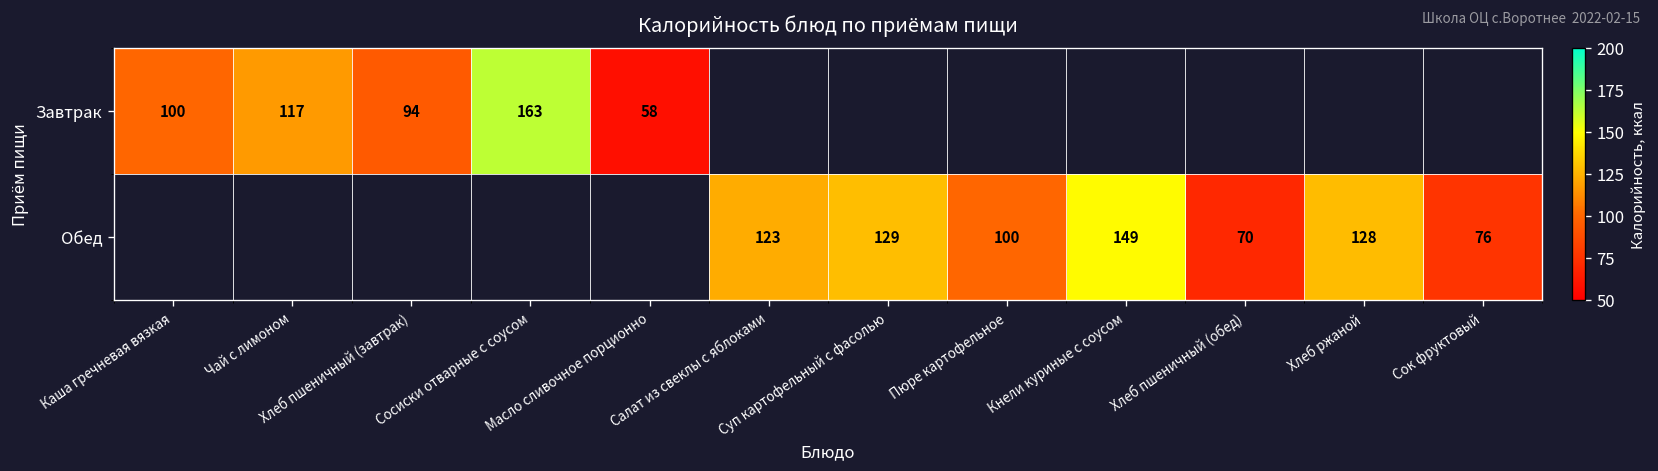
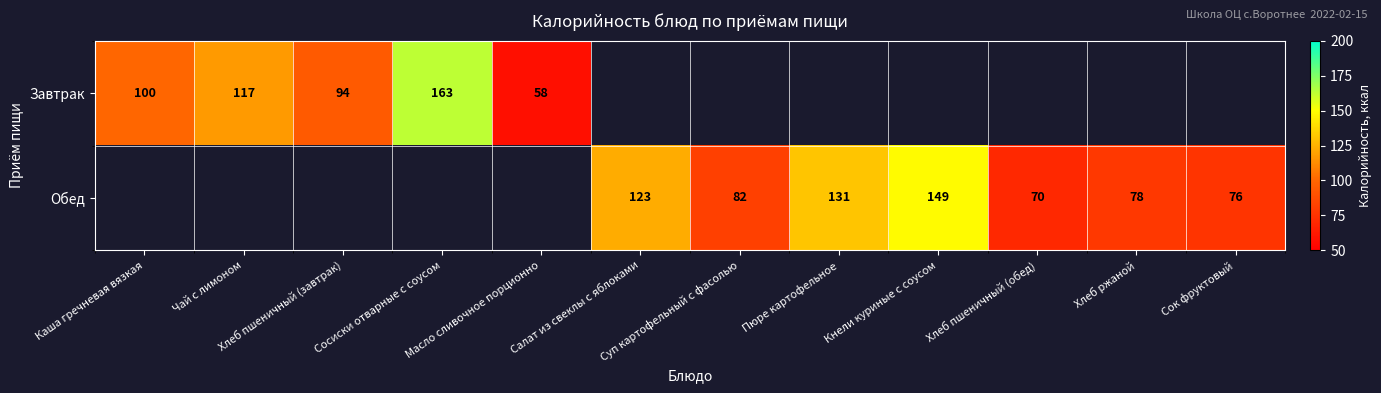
Обед, Суп картофельный с фасолью: 129 -> 82
Обед, Пюре картофельное: 100 -> 131
Обед, Хлеб ржаной: 128 -> 78
